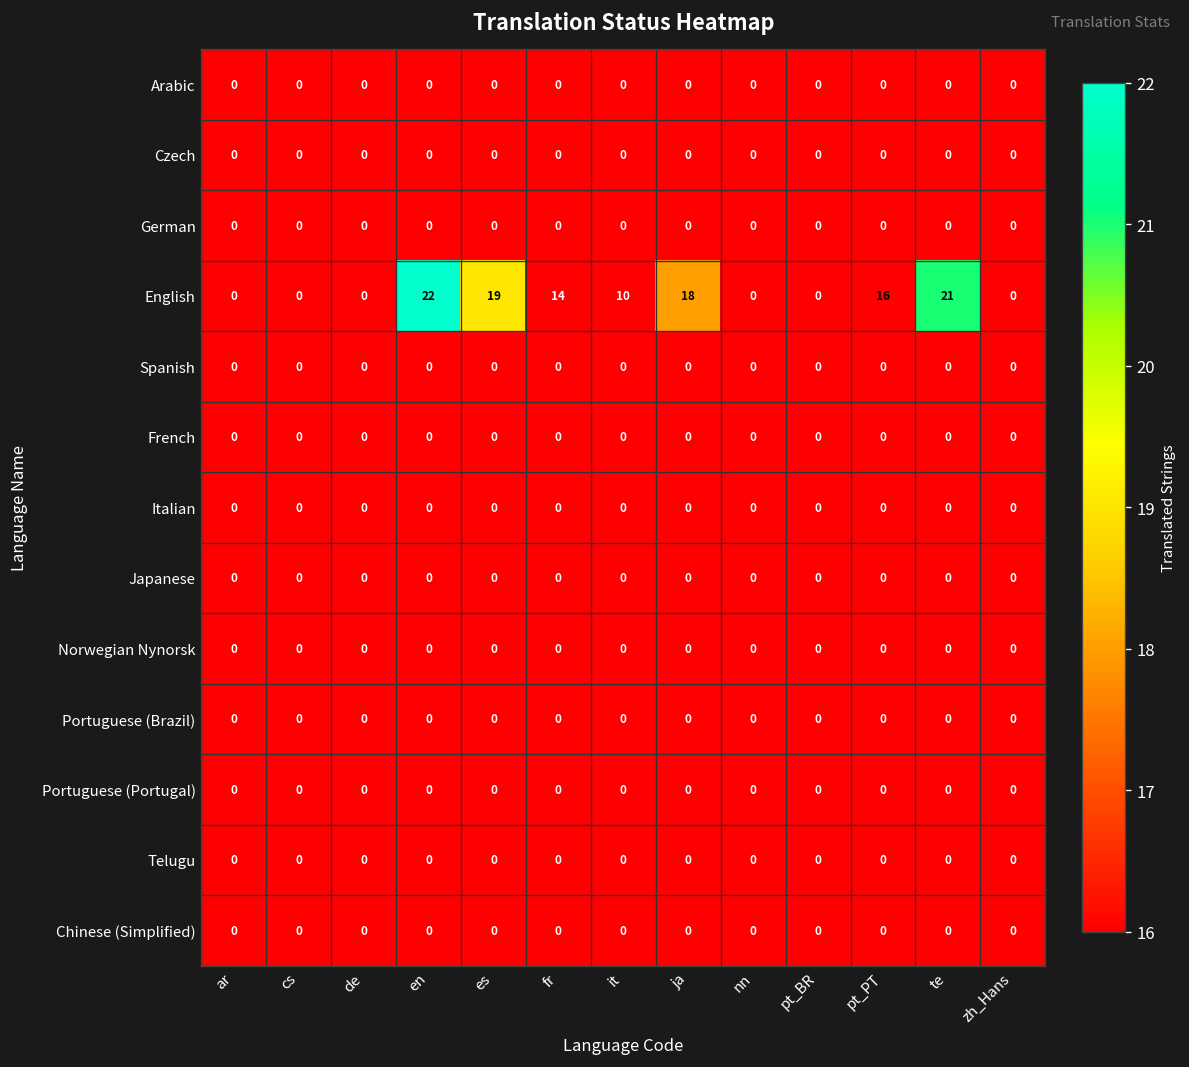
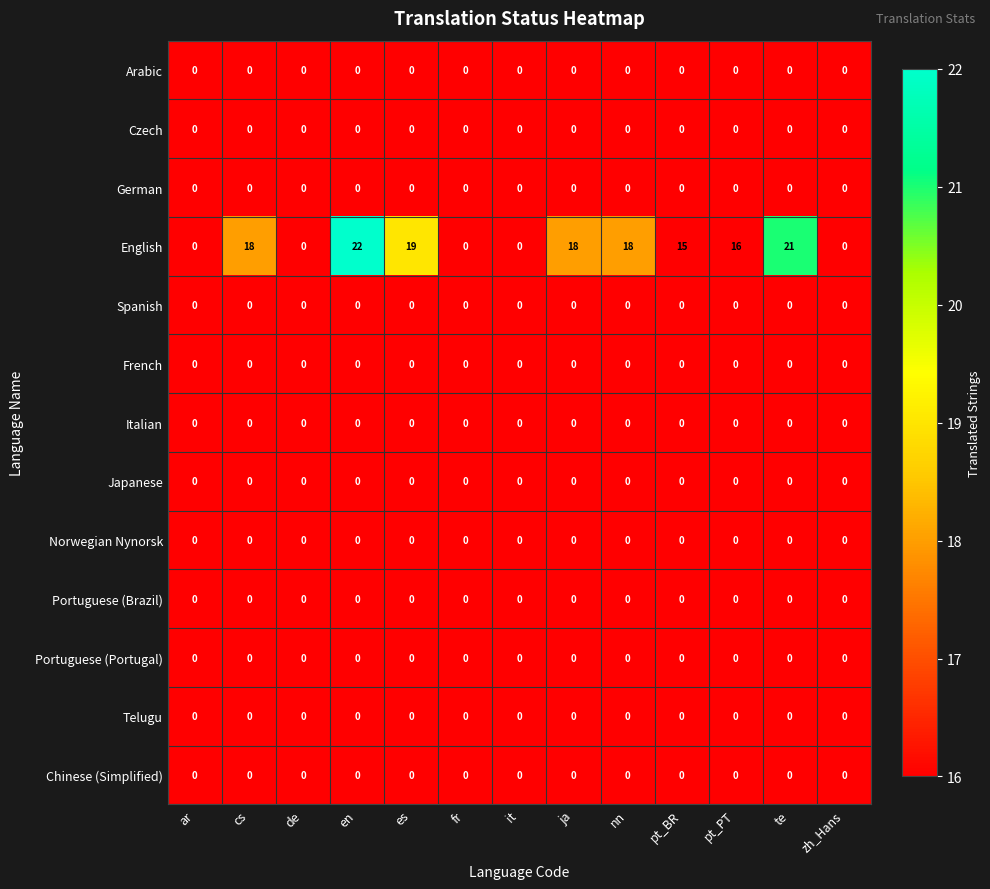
English, cs: 0 -> 18
English, fr: 14 -> 0
English, it: 10 -> 0
English, nn: 0 -> 18
English, pt_BR: 0 -> 15
